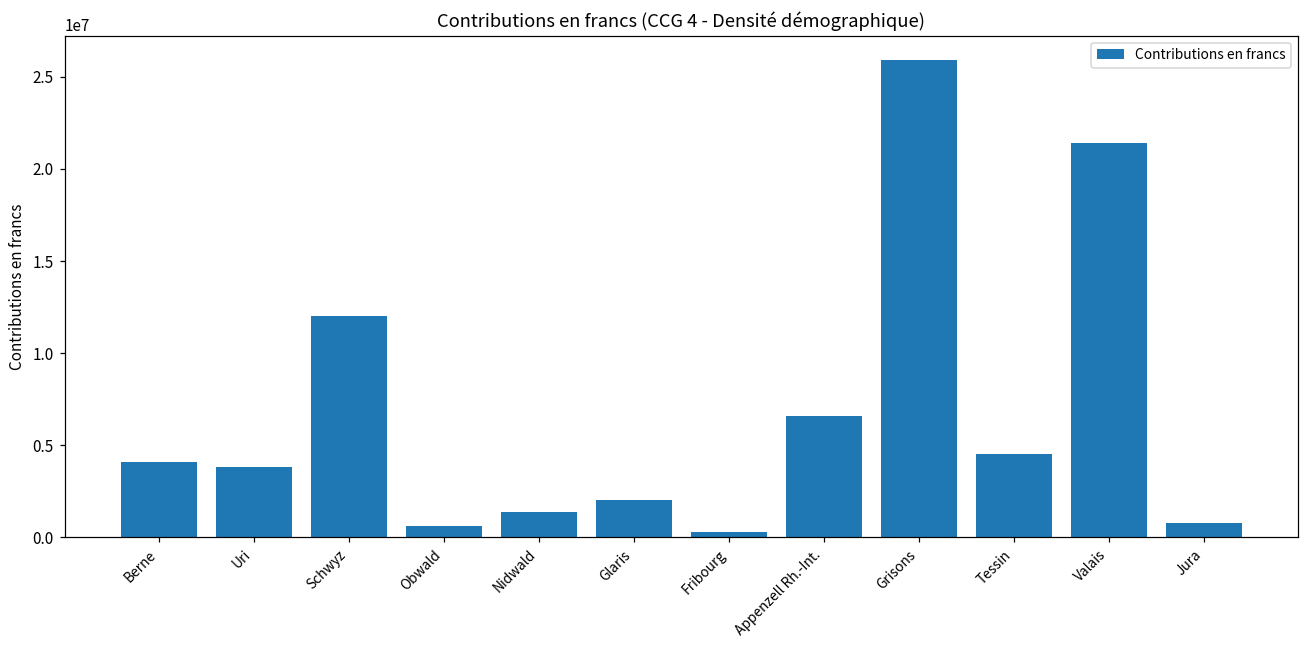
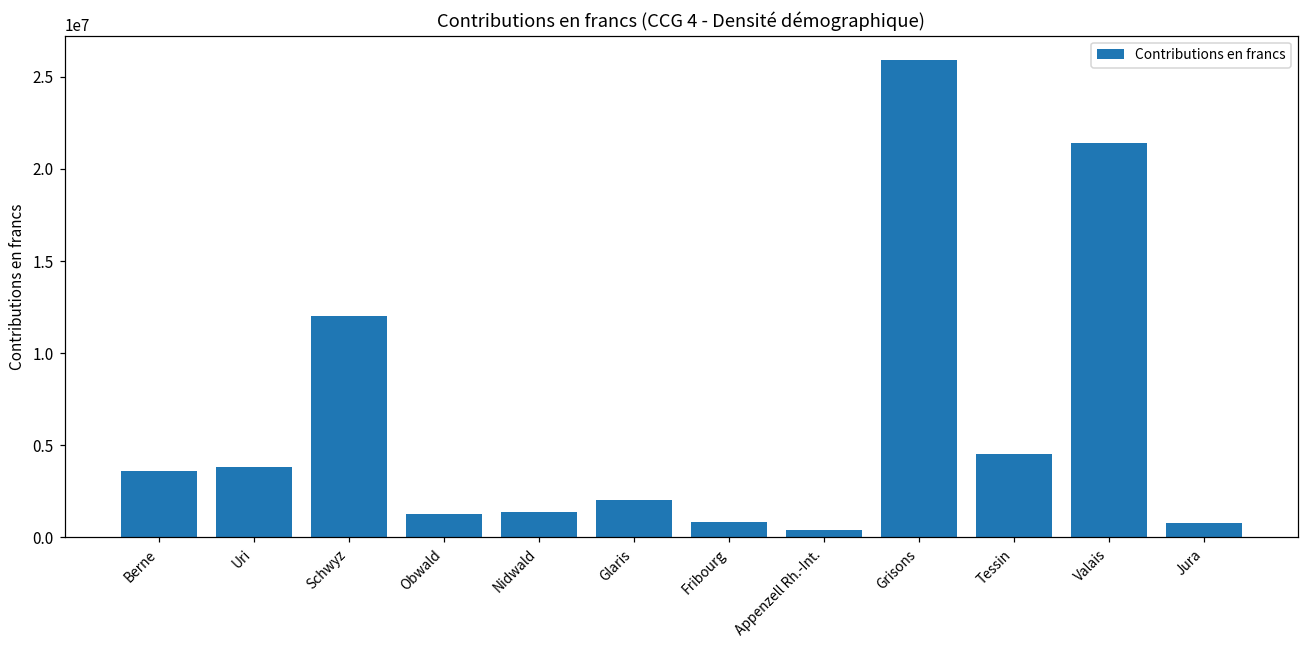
Berne: 4100000 -> 3600000
Obwald: 600000 -> 1300000
Fribourg: 300000 -> 800000
Appenzell Rh.-Int.: 6600000 -> 400000
